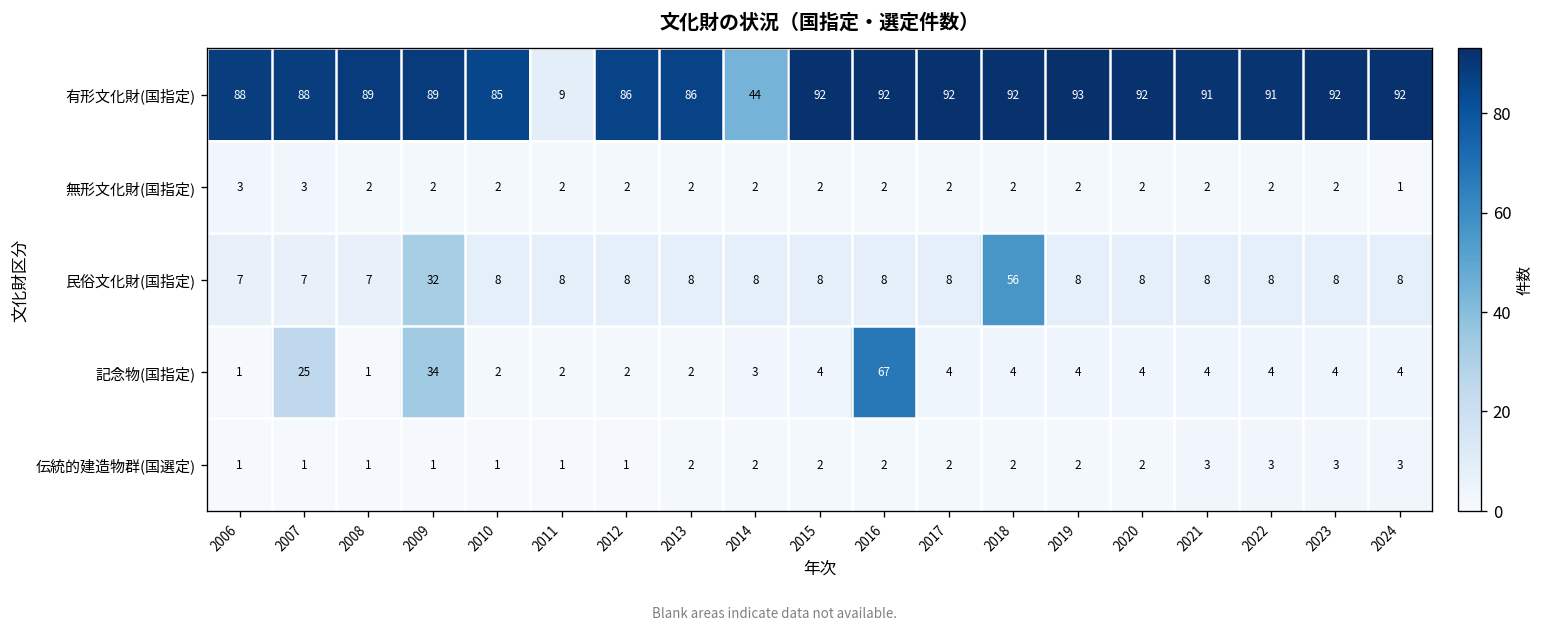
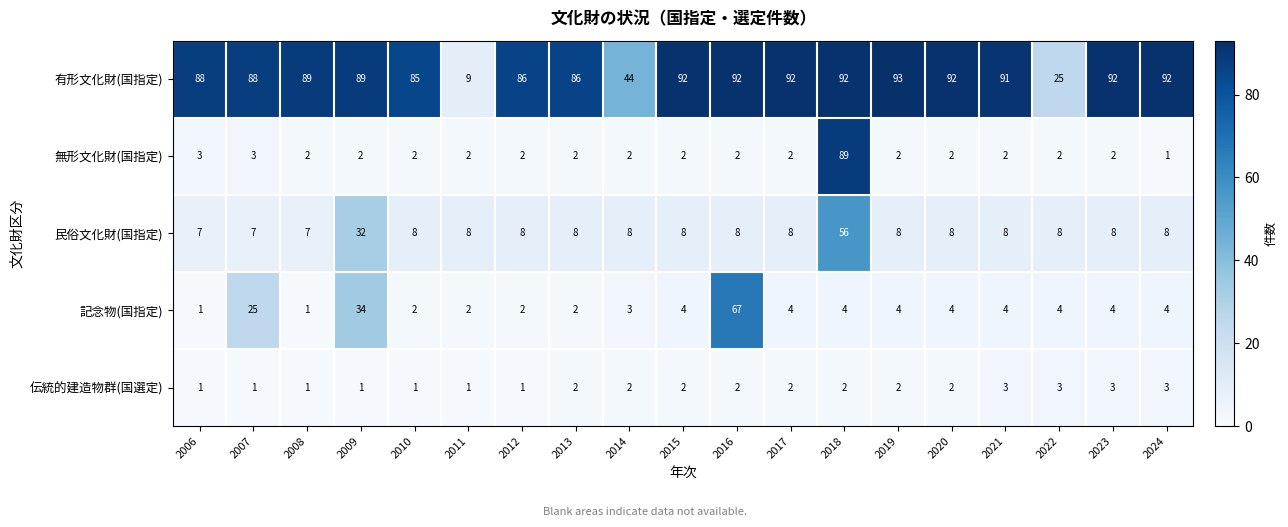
有形文化財(国指定), 2022: 91 -> 25
無形文化財(国指定), 2018: 2 -> 89
